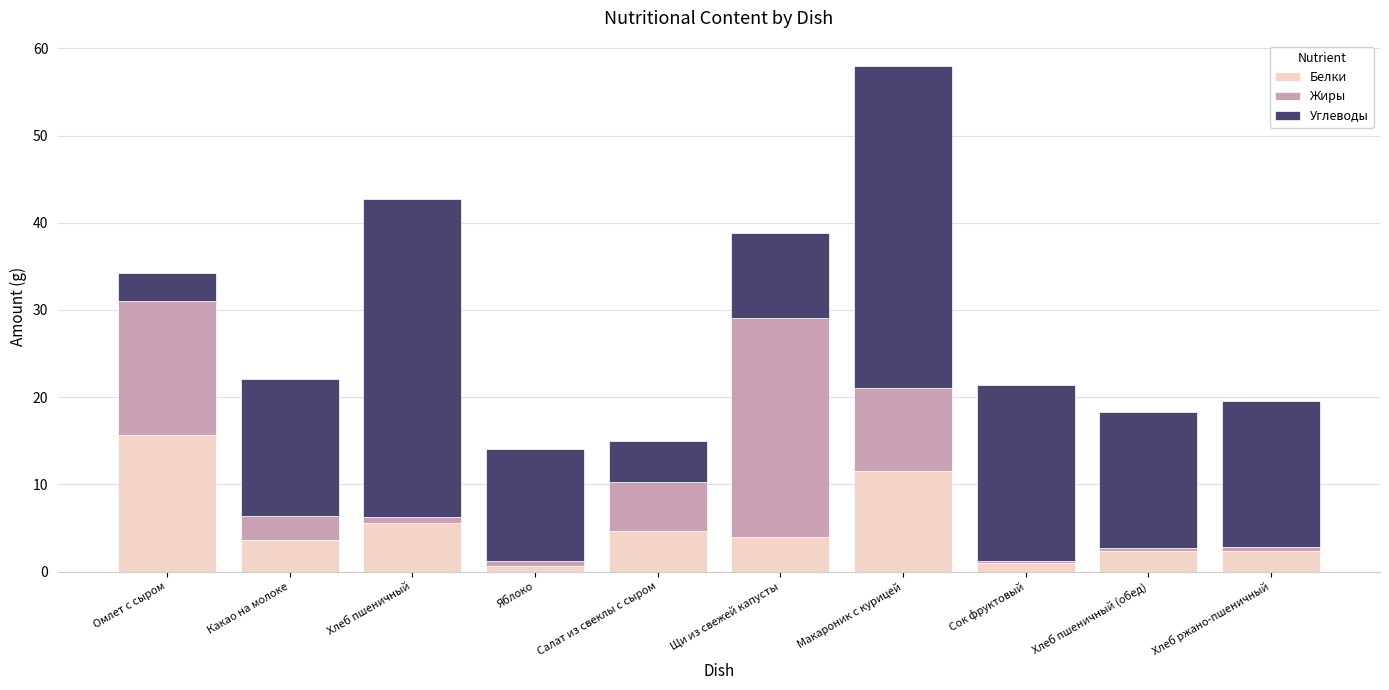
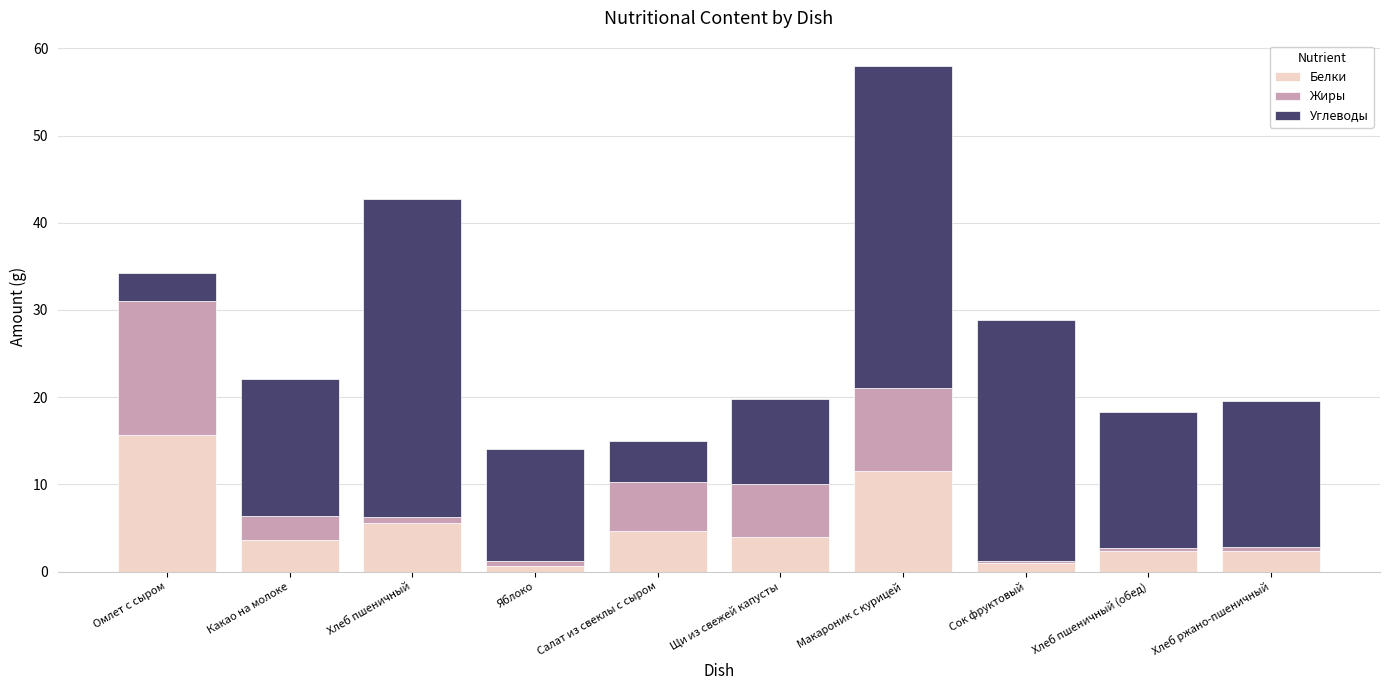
Жиры, Щи из свежей капусты: 25 -> 6
Углеводы, Сок фруктовый: 20 -> 28
